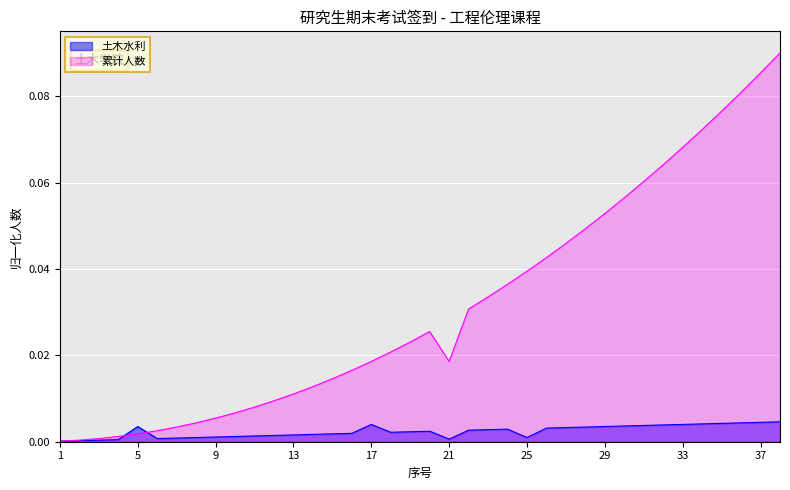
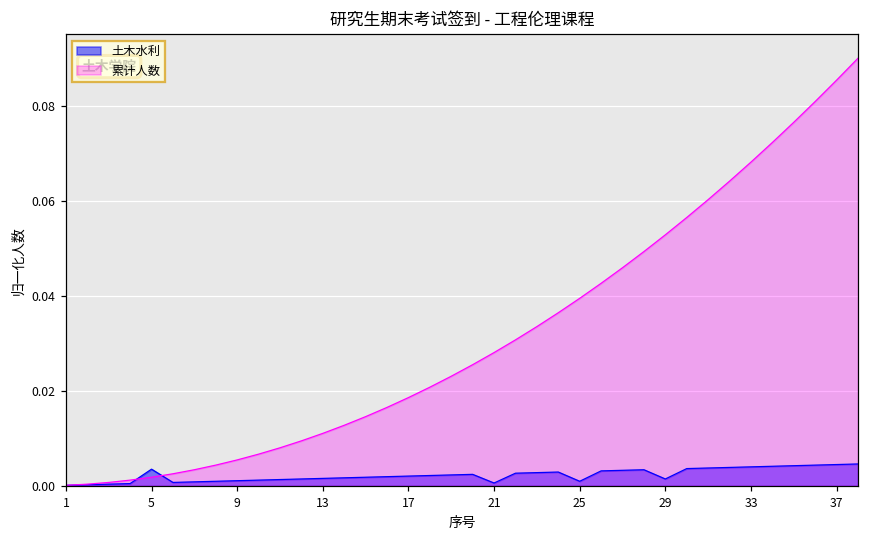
土木水利, 17: 0.004 -> 0.002
累计人数, 21: 0.019 -> 0.028
土木水利, 29: 0.004 -> 0.001
